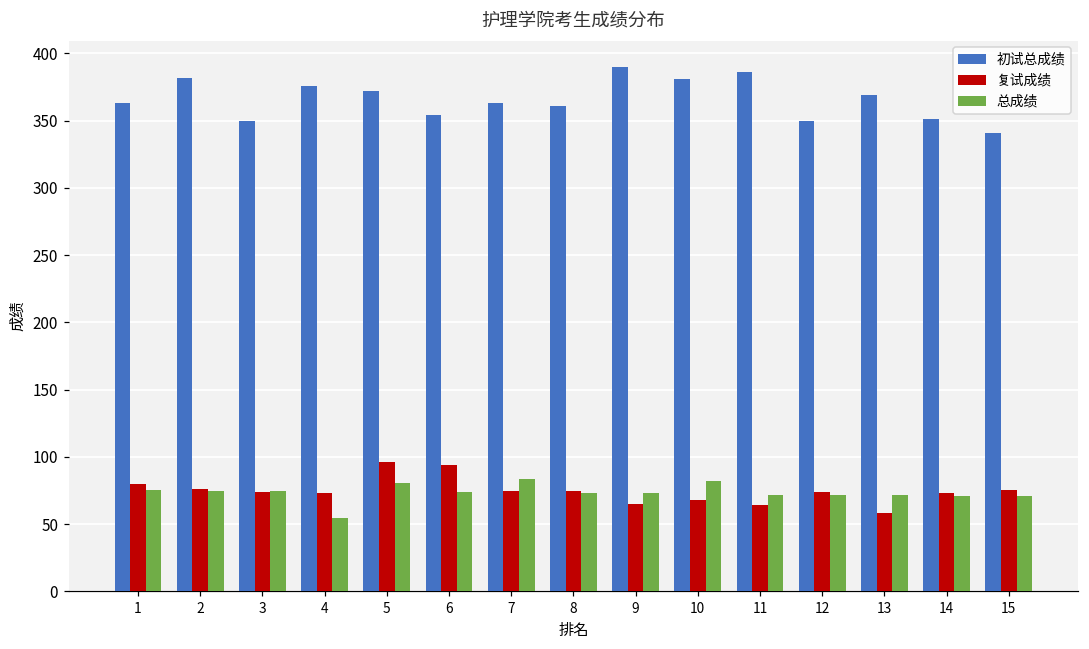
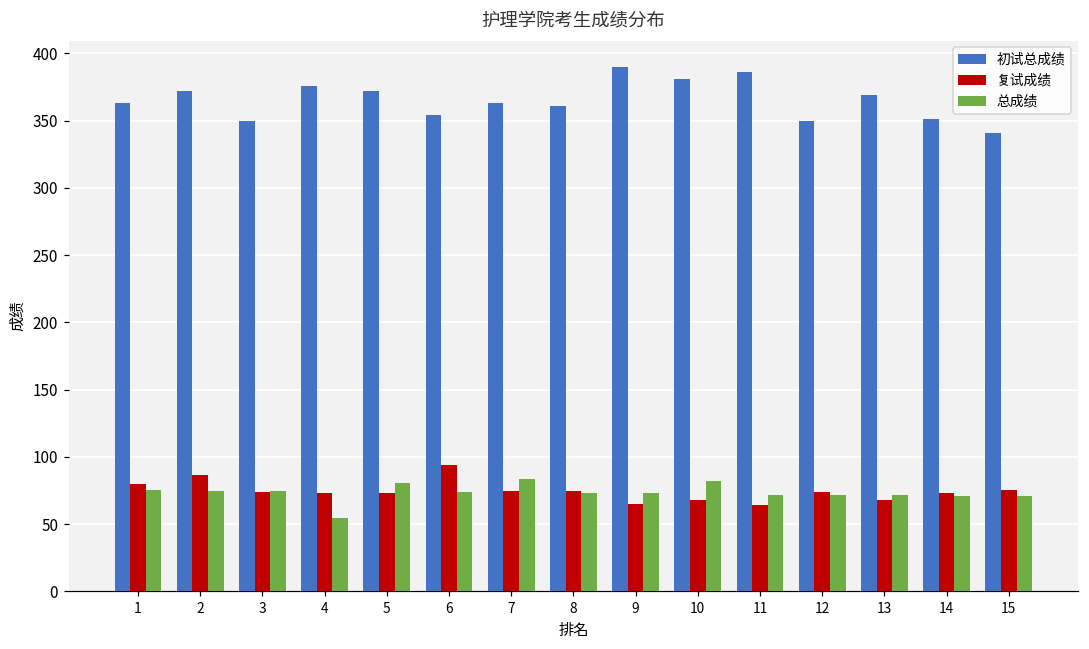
初试总成绩, 2: 382 -> 372
复试成绩, 2: 76 -> 87
复试成绩, 5: 96 -> 74
复试成绩, 13: 59 -> 68
